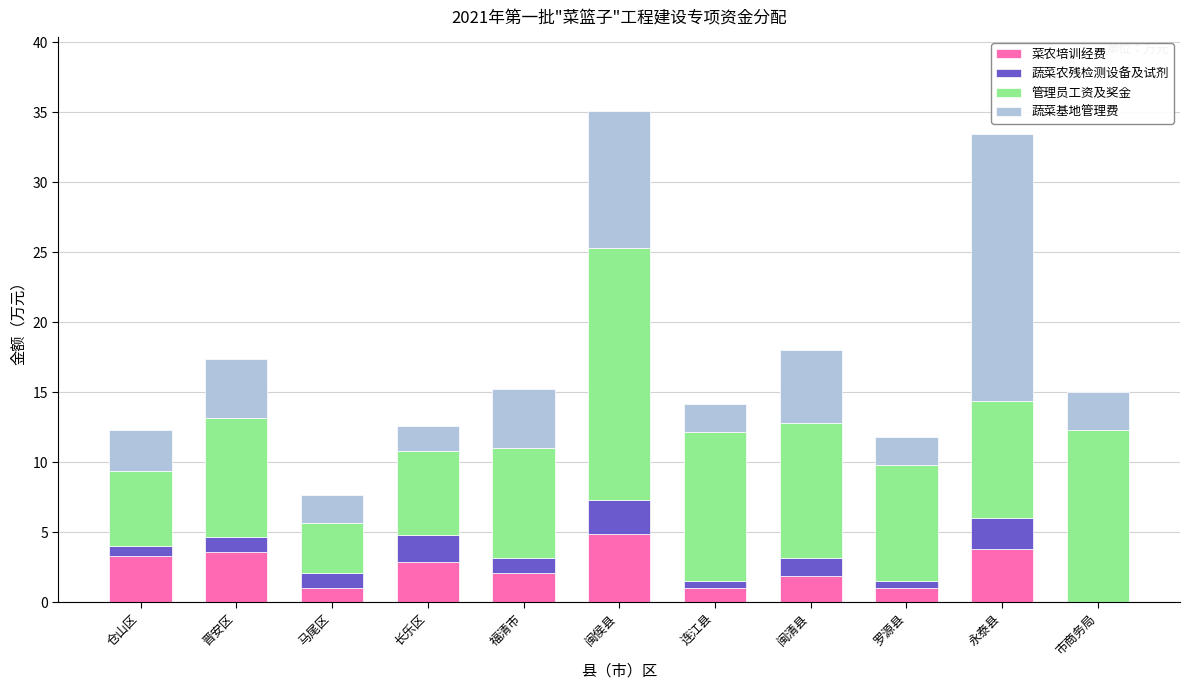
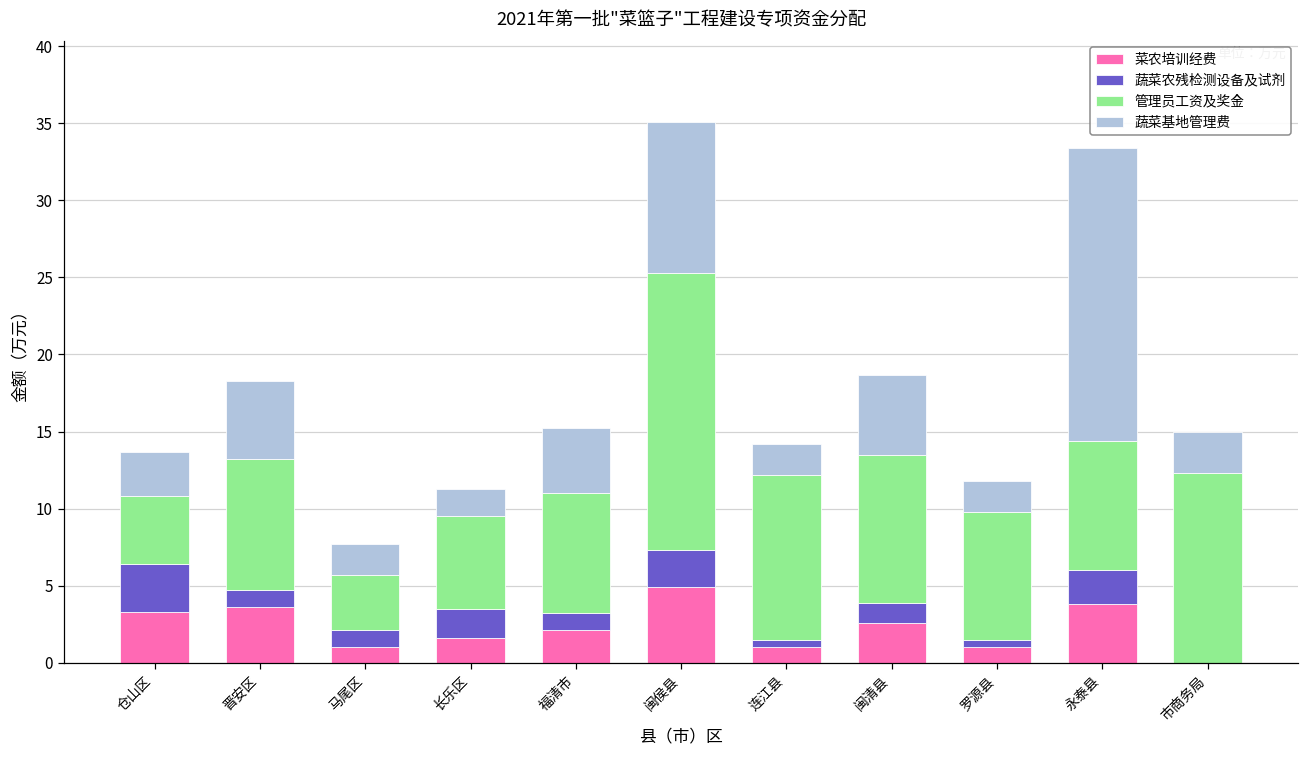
蔬菜农残检测设备及试剂, 仓山区: 0.7 -> 3.1
管理员工资及奖金, 仓山区: 5.4 -> 4.4
蔬菜基地管理费, 晋安区: 4.2 -> 5.1
菜农培训经费, 长乐区: 2.9 -> 1.6
菜农培训经费, 闽清县: 1.9 -> 2.6
